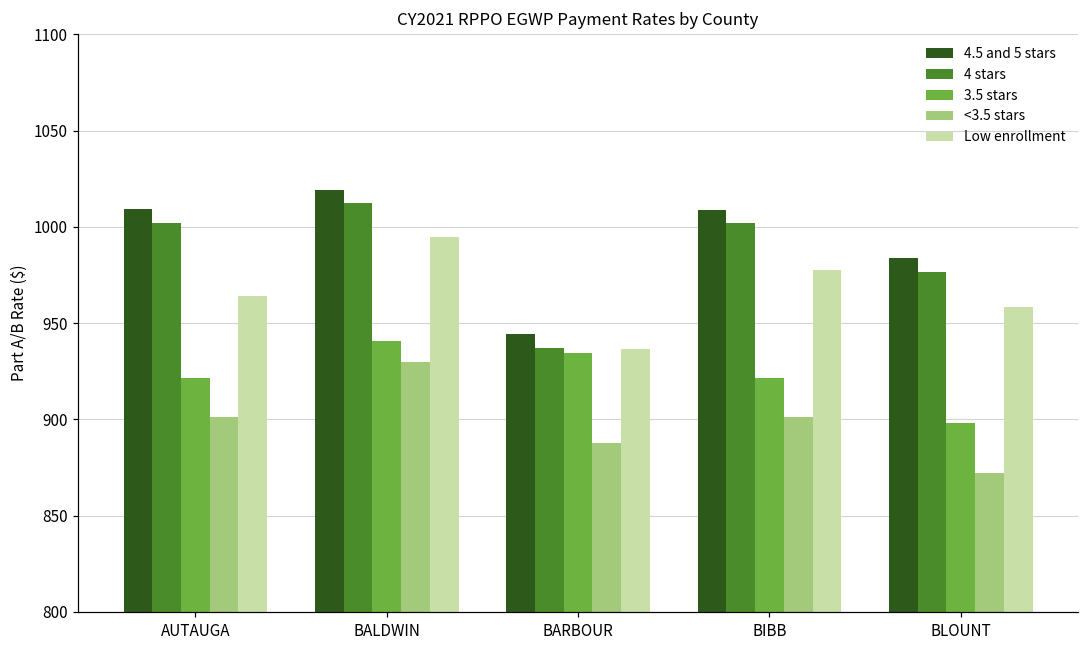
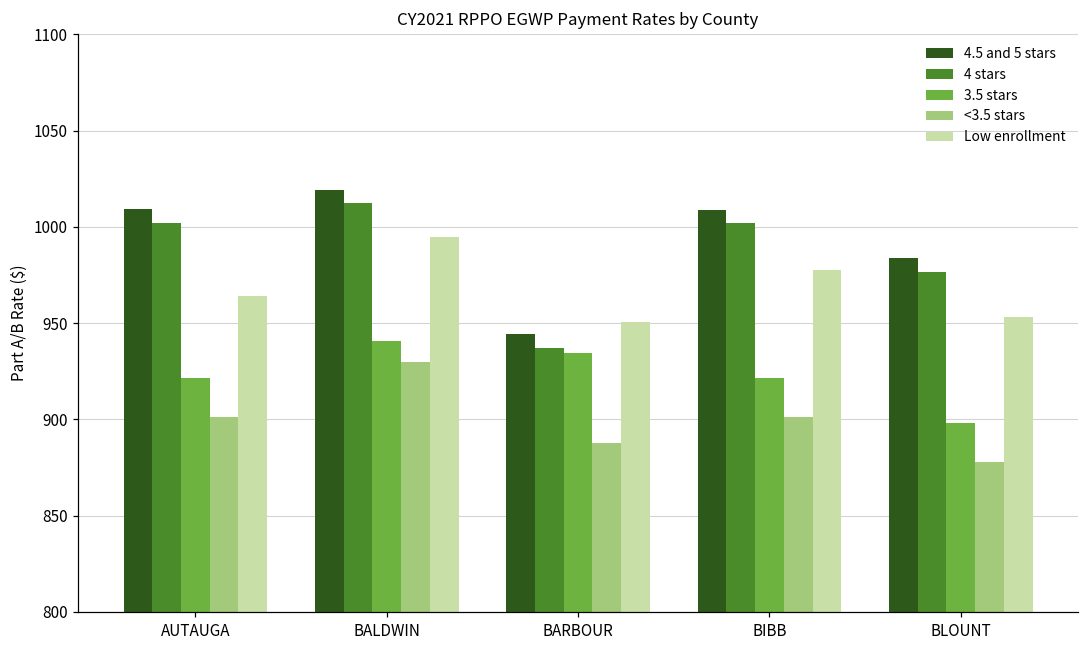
Low enrollment, BARBOUR: 937 -> 951
<3.5 stars, BLOUNT: 872 -> 878
Low enrollment, BLOUNT: 959 -> 953
